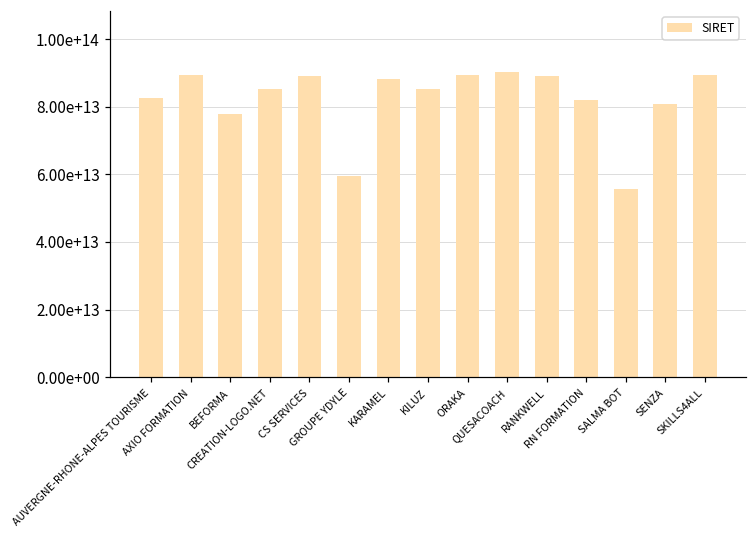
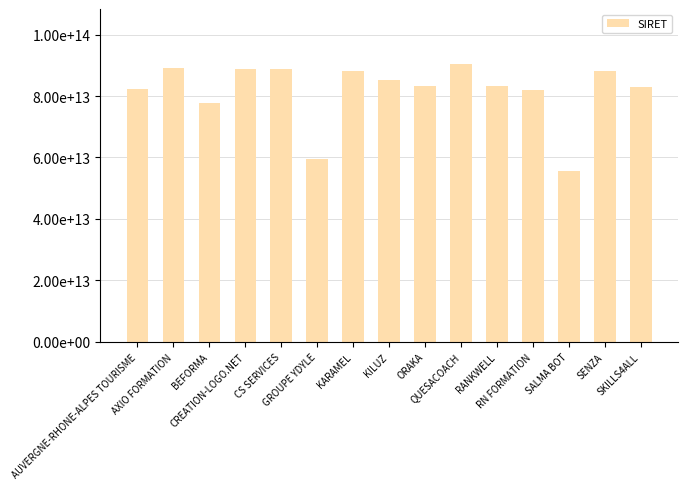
CREATION-LOGO.NET: 85000000000000 -> 89000000000000
ORAKA: 89000000000000 -> 83000000000000
RANKWELL: 89000000000000 -> 83000000000000
SENZA: 81000000000000 -> 88000000000000
SKILLS4ALL: 89000000000000 -> 83000000000000
